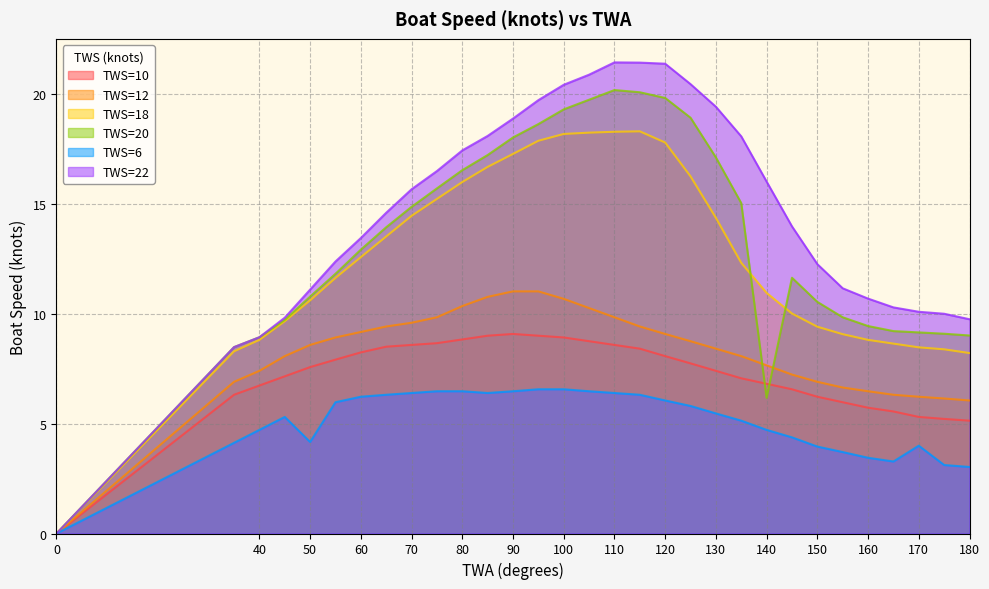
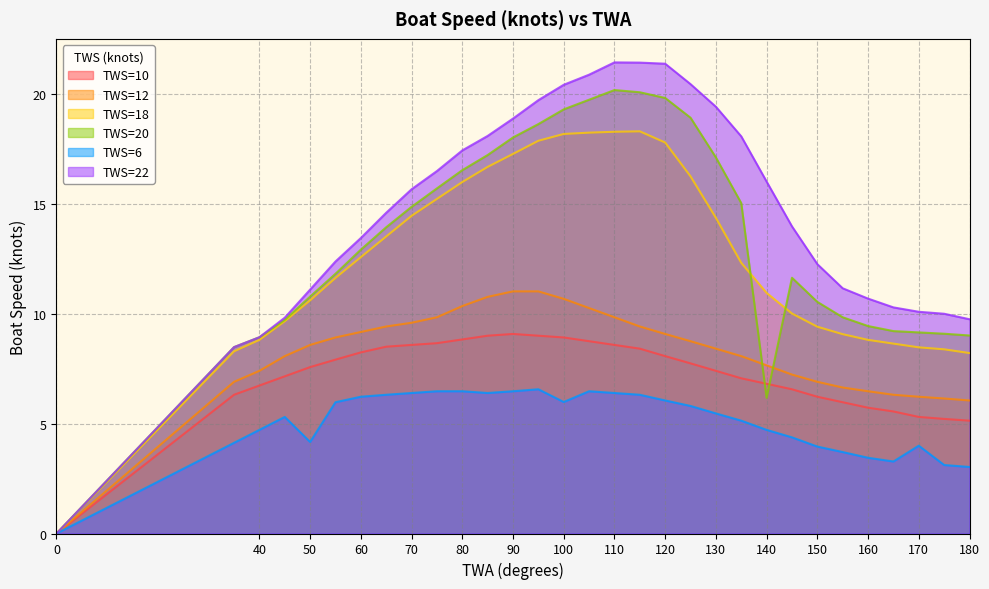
TWS=6, 100: 6.6 -> 6.0
